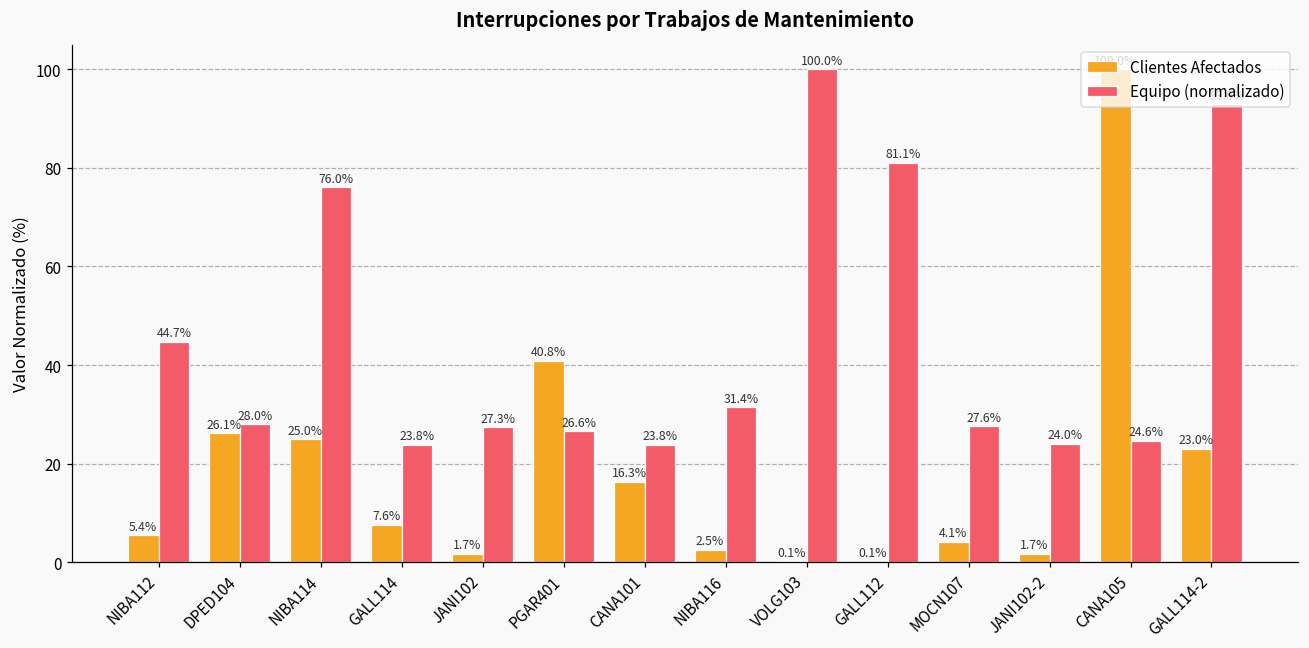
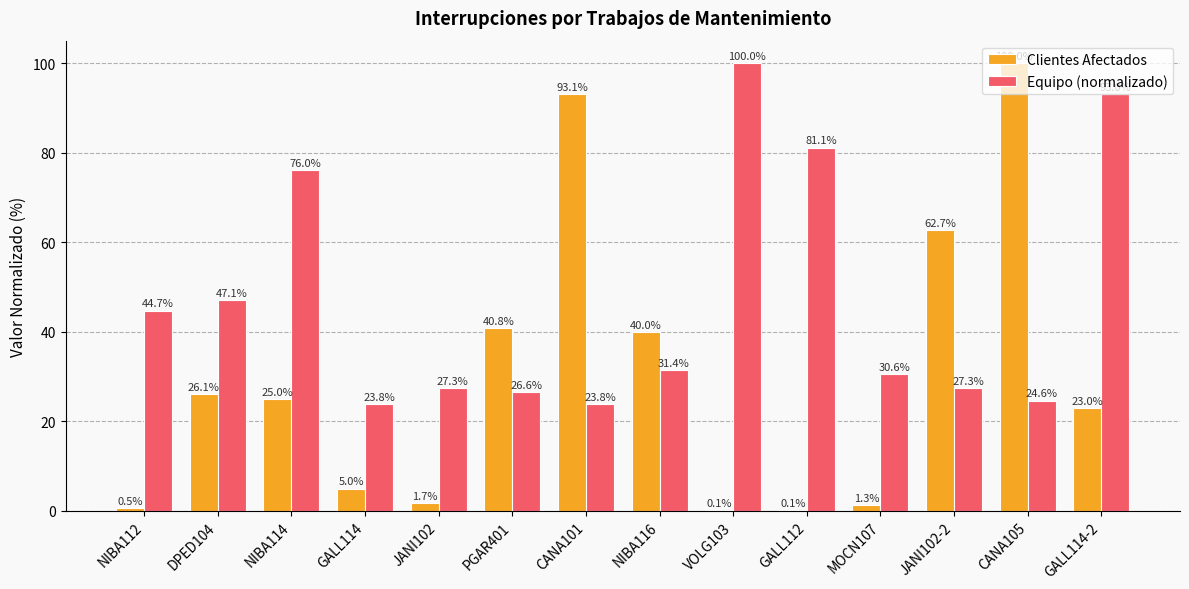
Clientes Afectados, NIBA112: 5.4% -> 0.5%
Equipo (normalizado), DPED104: 28.0% -> 47.1%
Clientes Afectados, GALL114: 7.6% -> 5.0%
Clientes Afectados, CANA101: 16.3% -> 93.1%
Clientes Afectados, NIBA116: 2.5% -> 40.0%
Clientes Afectados, MOCN107: 4.1% -> 1.3%
Equipo (normalizado), MOCN107: 27.6% -> 30.6%
Clientes Afectados, JANI102-2: 1.7% -> 62.7%
Equipo (normalizado), JANI102-2: 24.0% -> 27.3%
